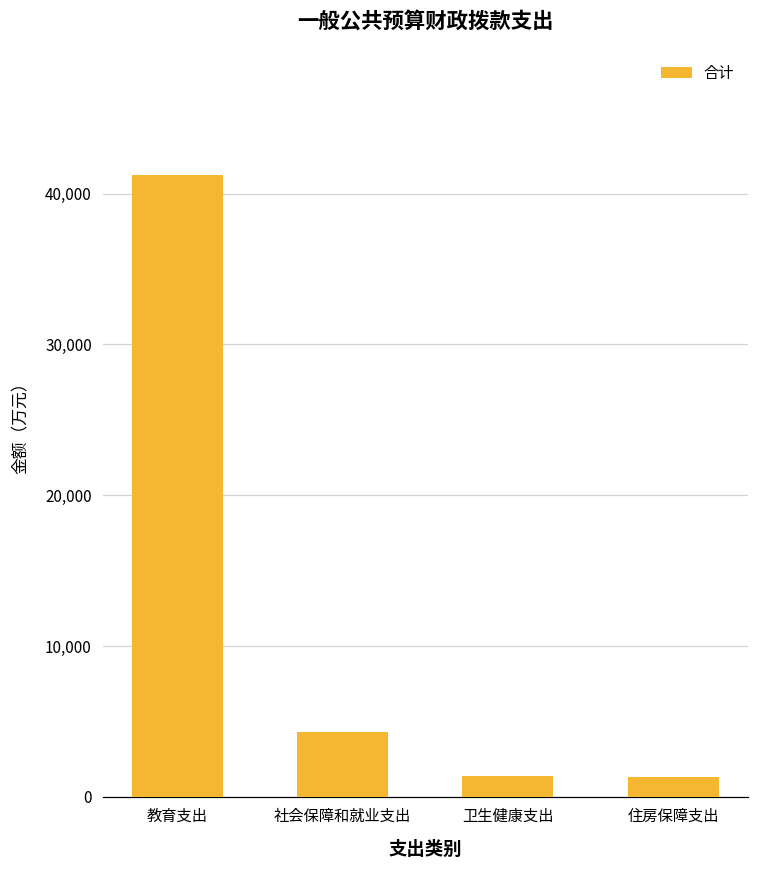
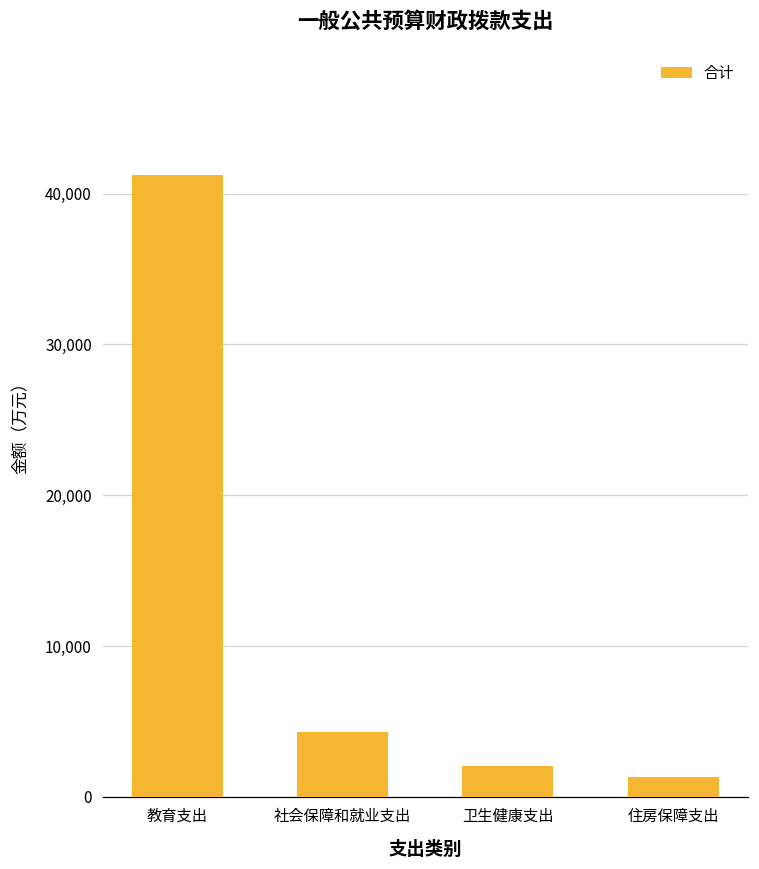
卫生健康支出: 1,400 -> 2,100
